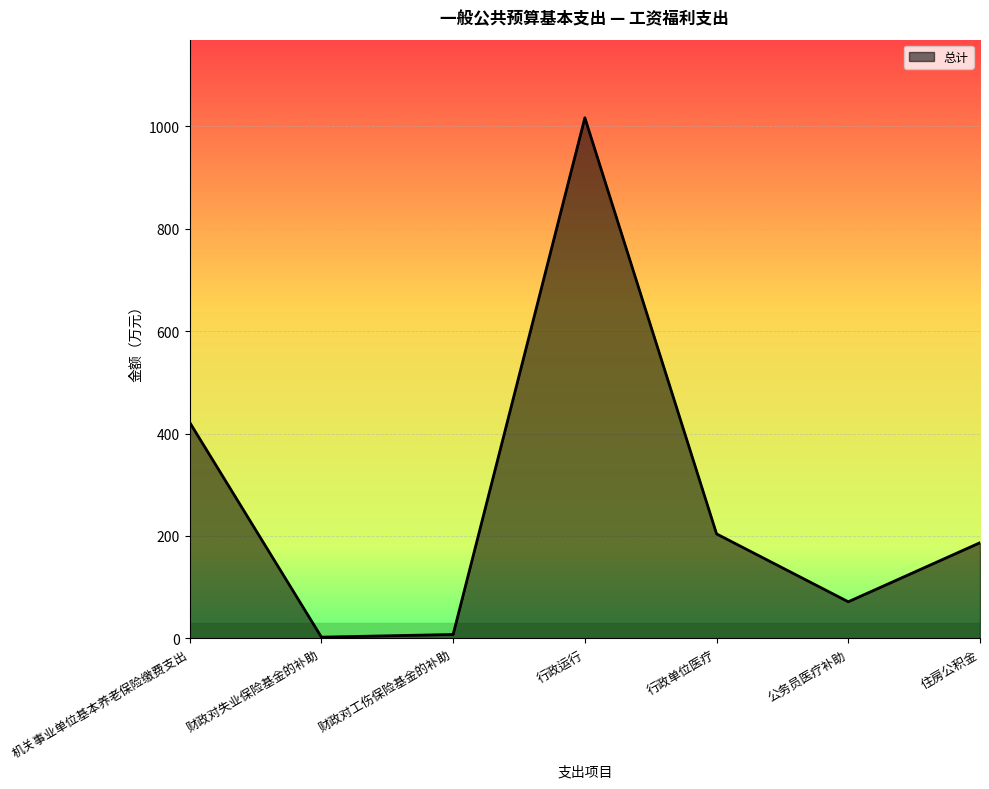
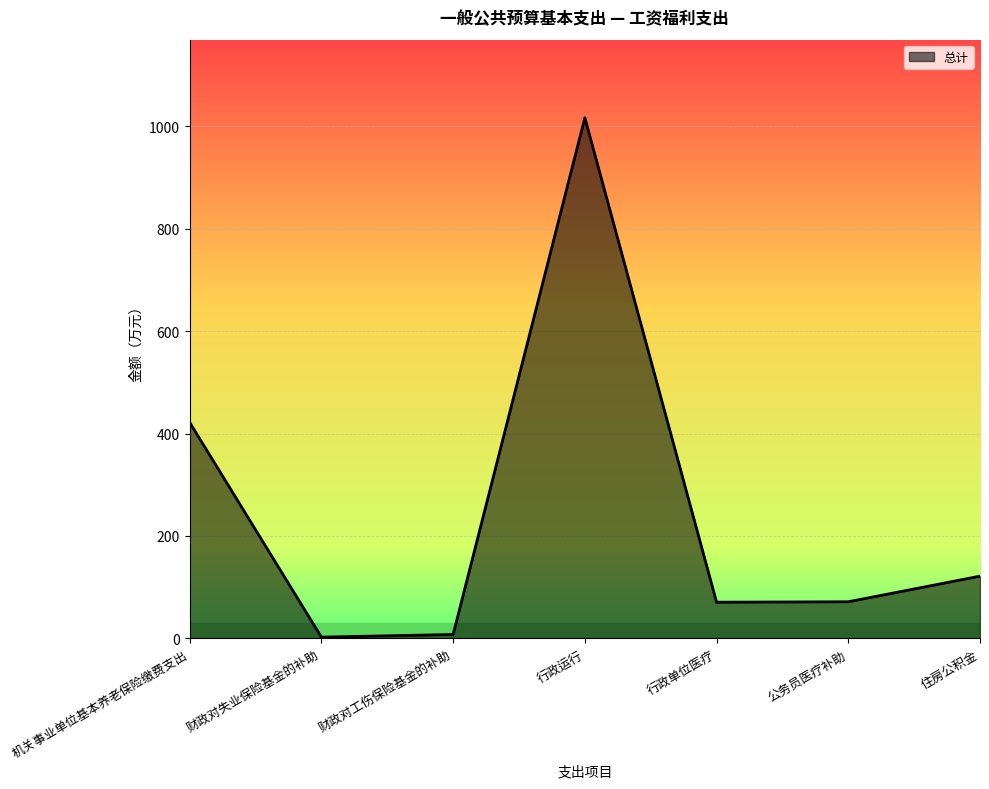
行政单位医疗: 200 -> 70
住房公积金: 190 -> 120
